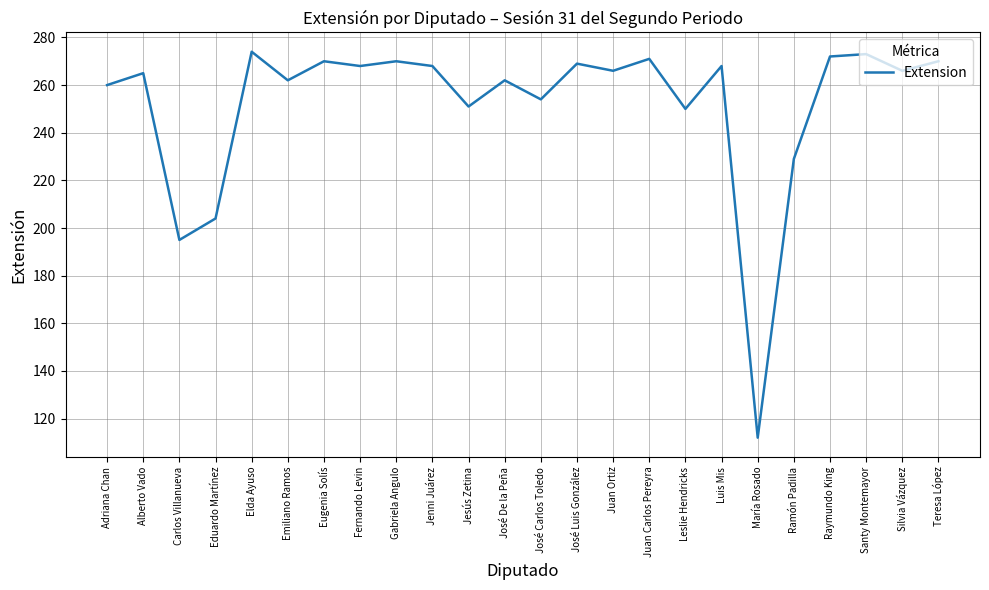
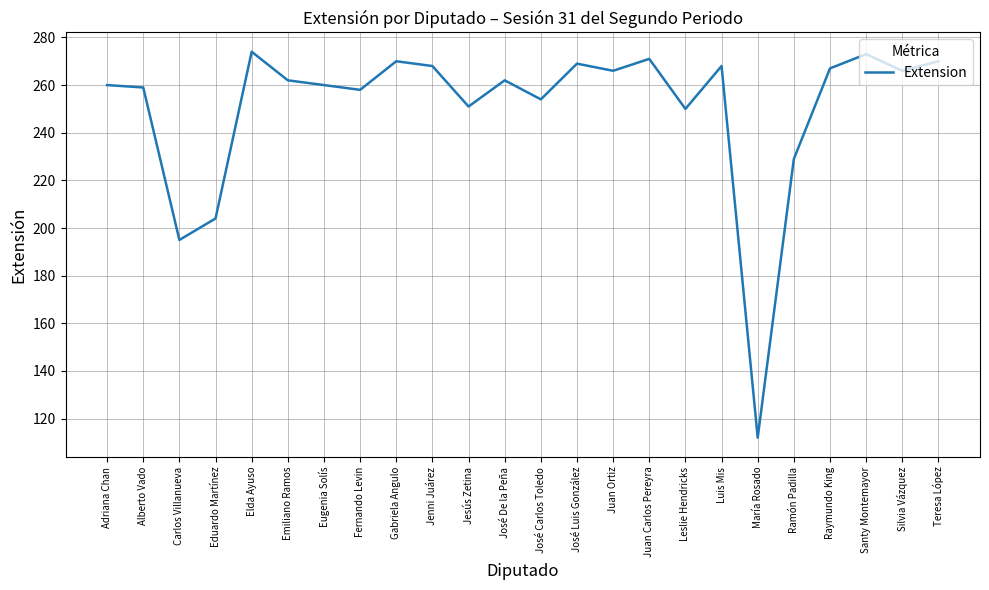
Alberto Vado: 265 -> 259
Eugenia Solís: 270 -> 260
Fernando Levin: 268 -> 258
Raymundo King: 272 -> 267
